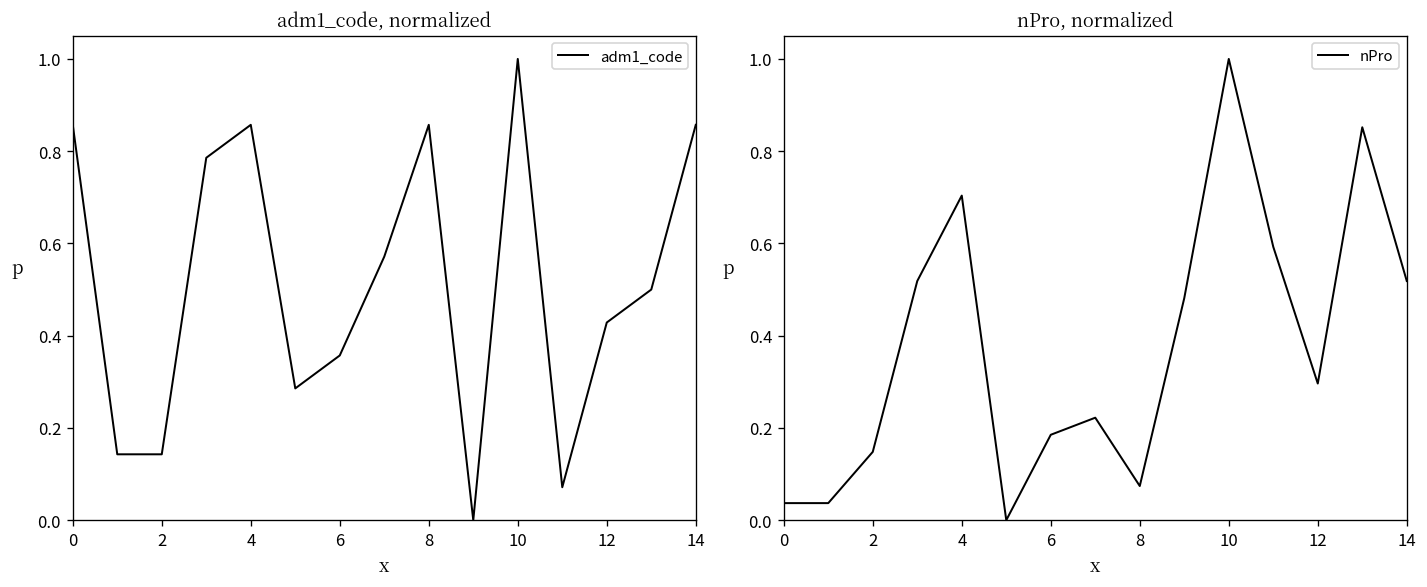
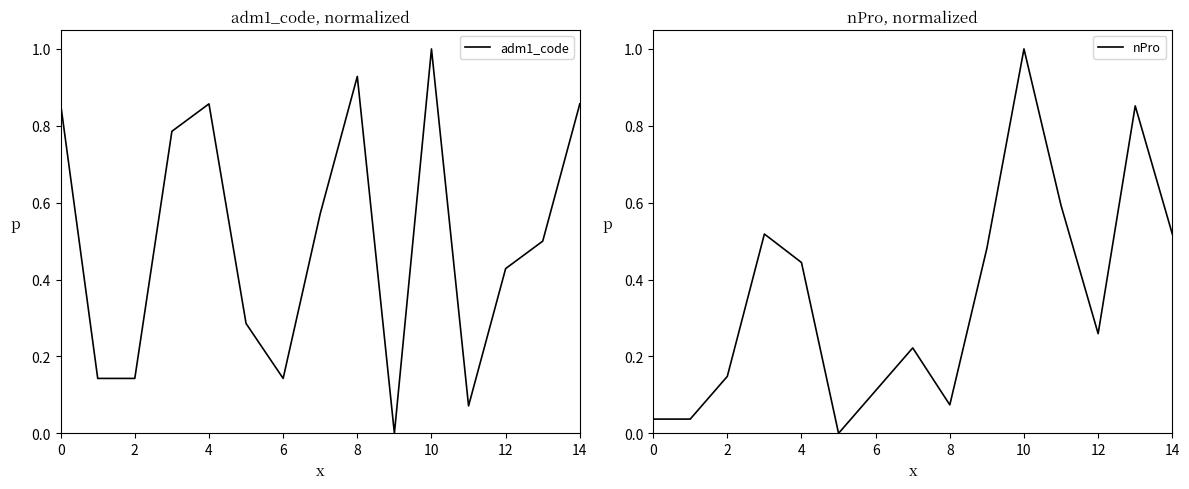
adm1_code, normalized, 6: 0.36 -> 0.14
adm1_code, normalized, 8: 0.86 -> 0.93
nPro, normalized, 4: 0.70 -> 0.44
nPro, normalized, 6: 0.19 -> 0.11
nPro, normalized, 12: 0.30 -> 0.26
